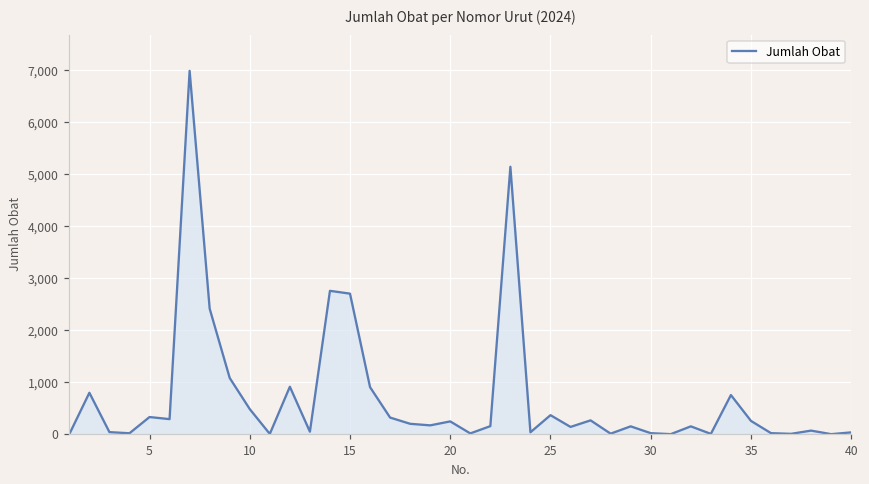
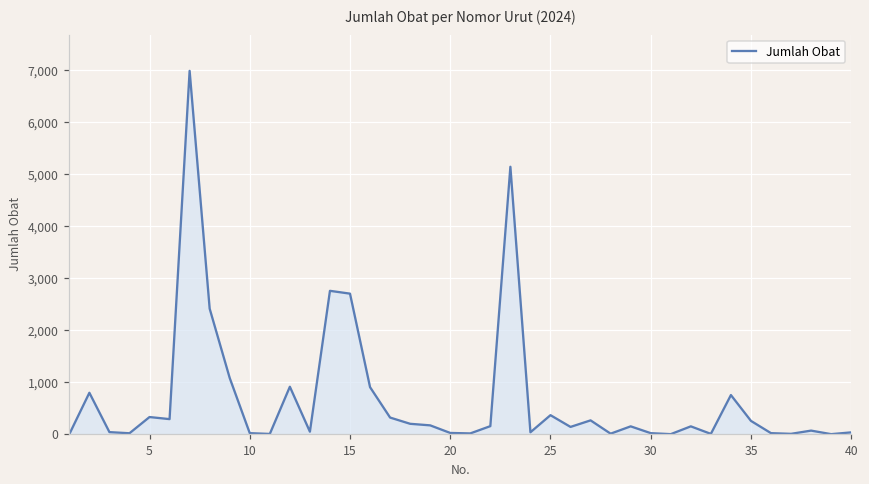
10: 500 -> 0
20: 200 -> 0
